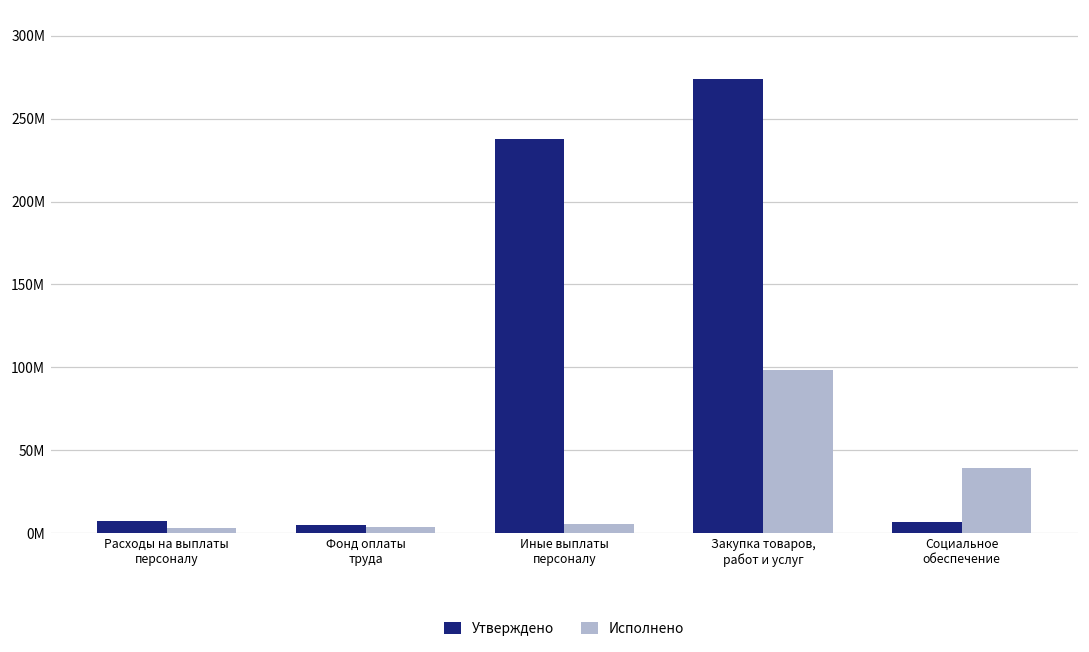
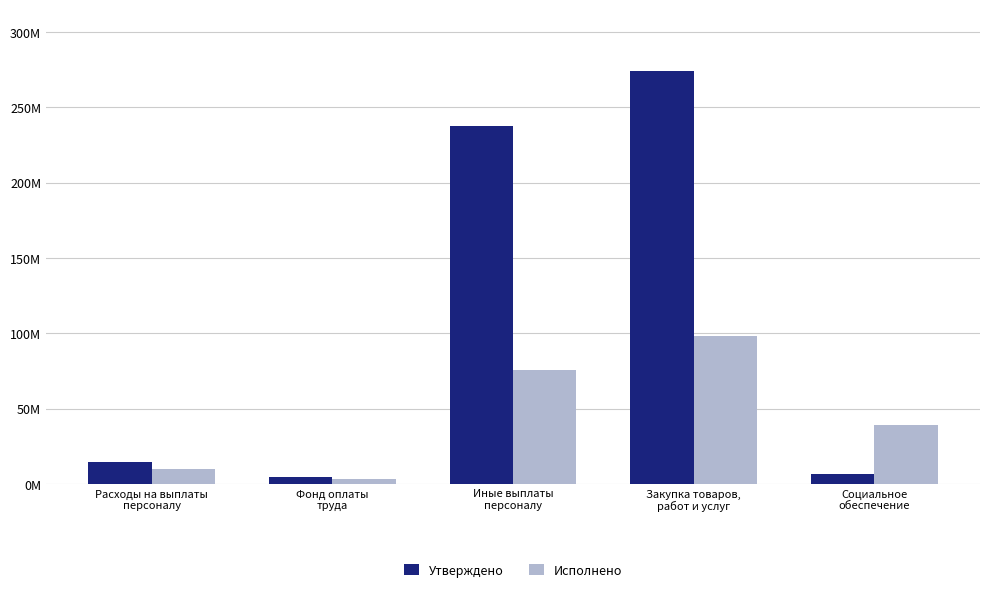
Утверждено, Расходы на выплаты персоналу: 7000000 -> 14000000
Исполнено, Расходы на выплаты персоналу: 3000000 -> 10000000
Исполнено, Иные выплаты персоналу: 5000000 -> 76000000
